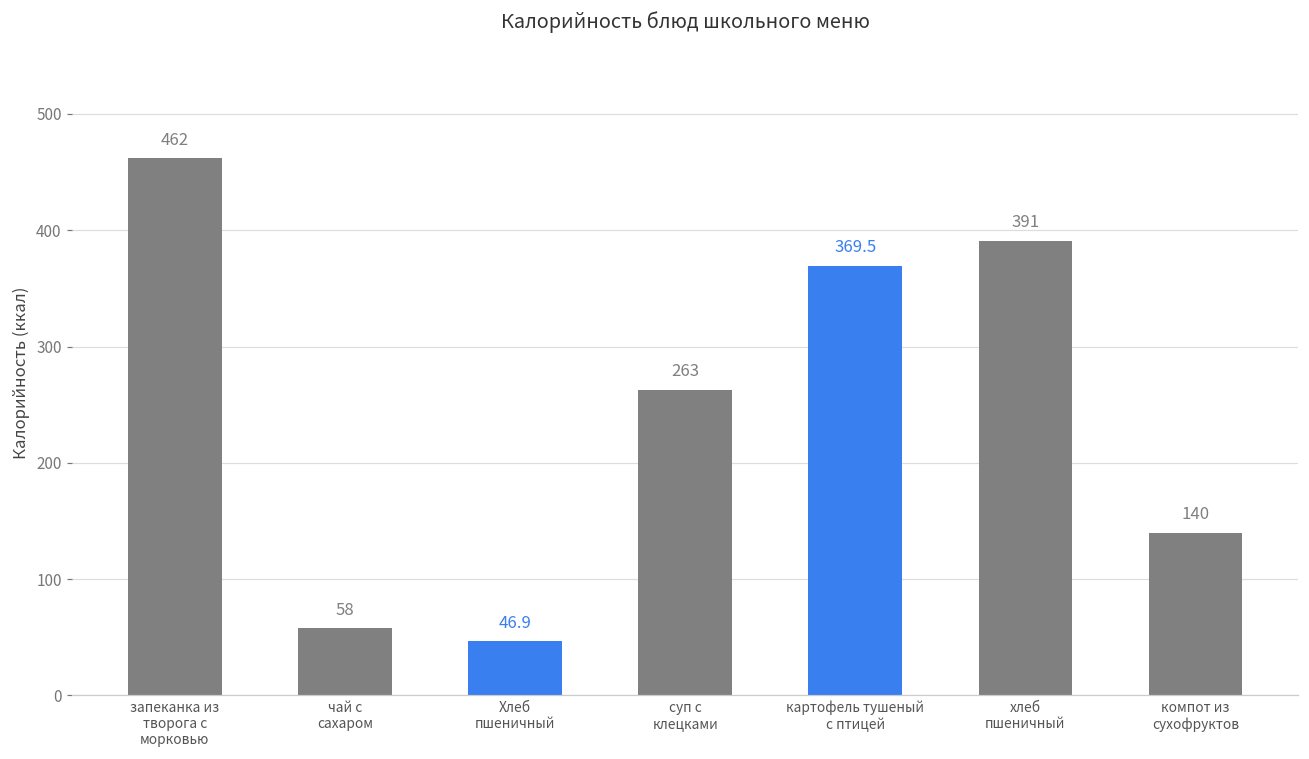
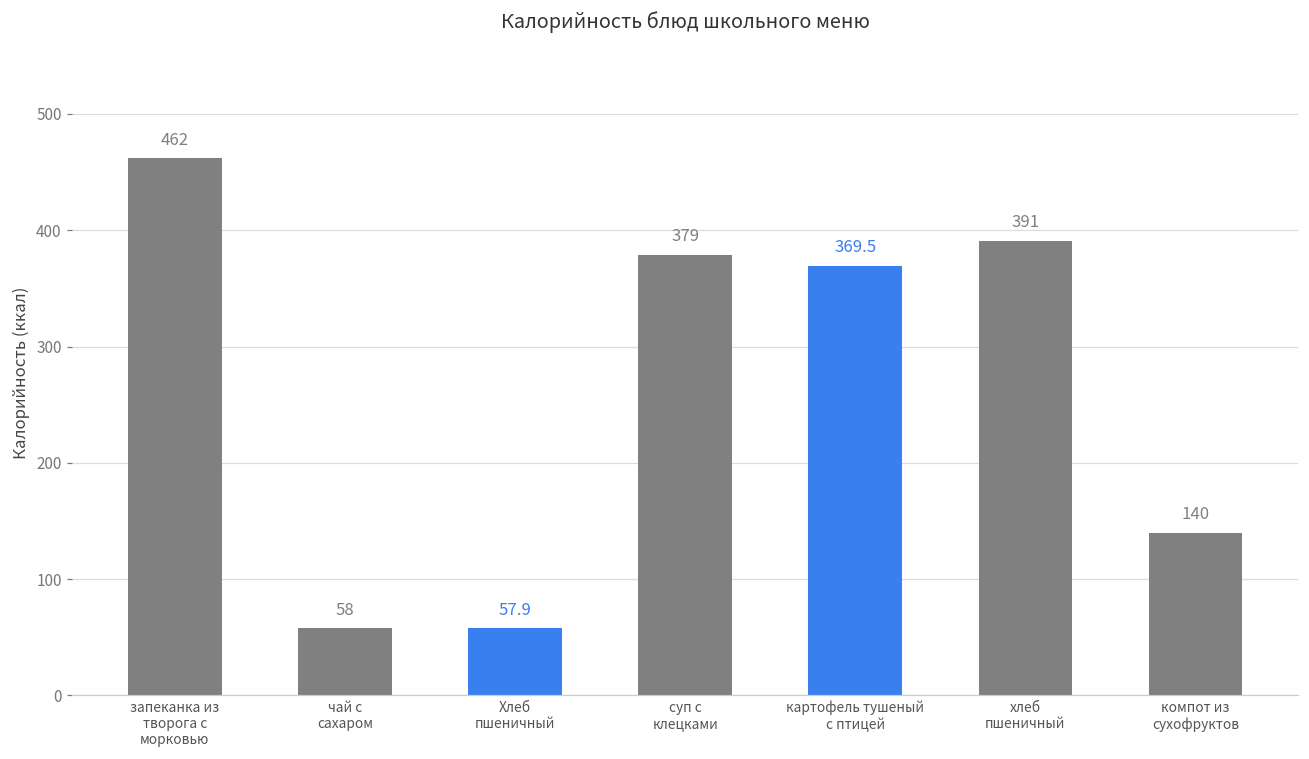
Хлеб пшеничный: 46.9 -> 57.9
суп с клецками: 263 -> 379
